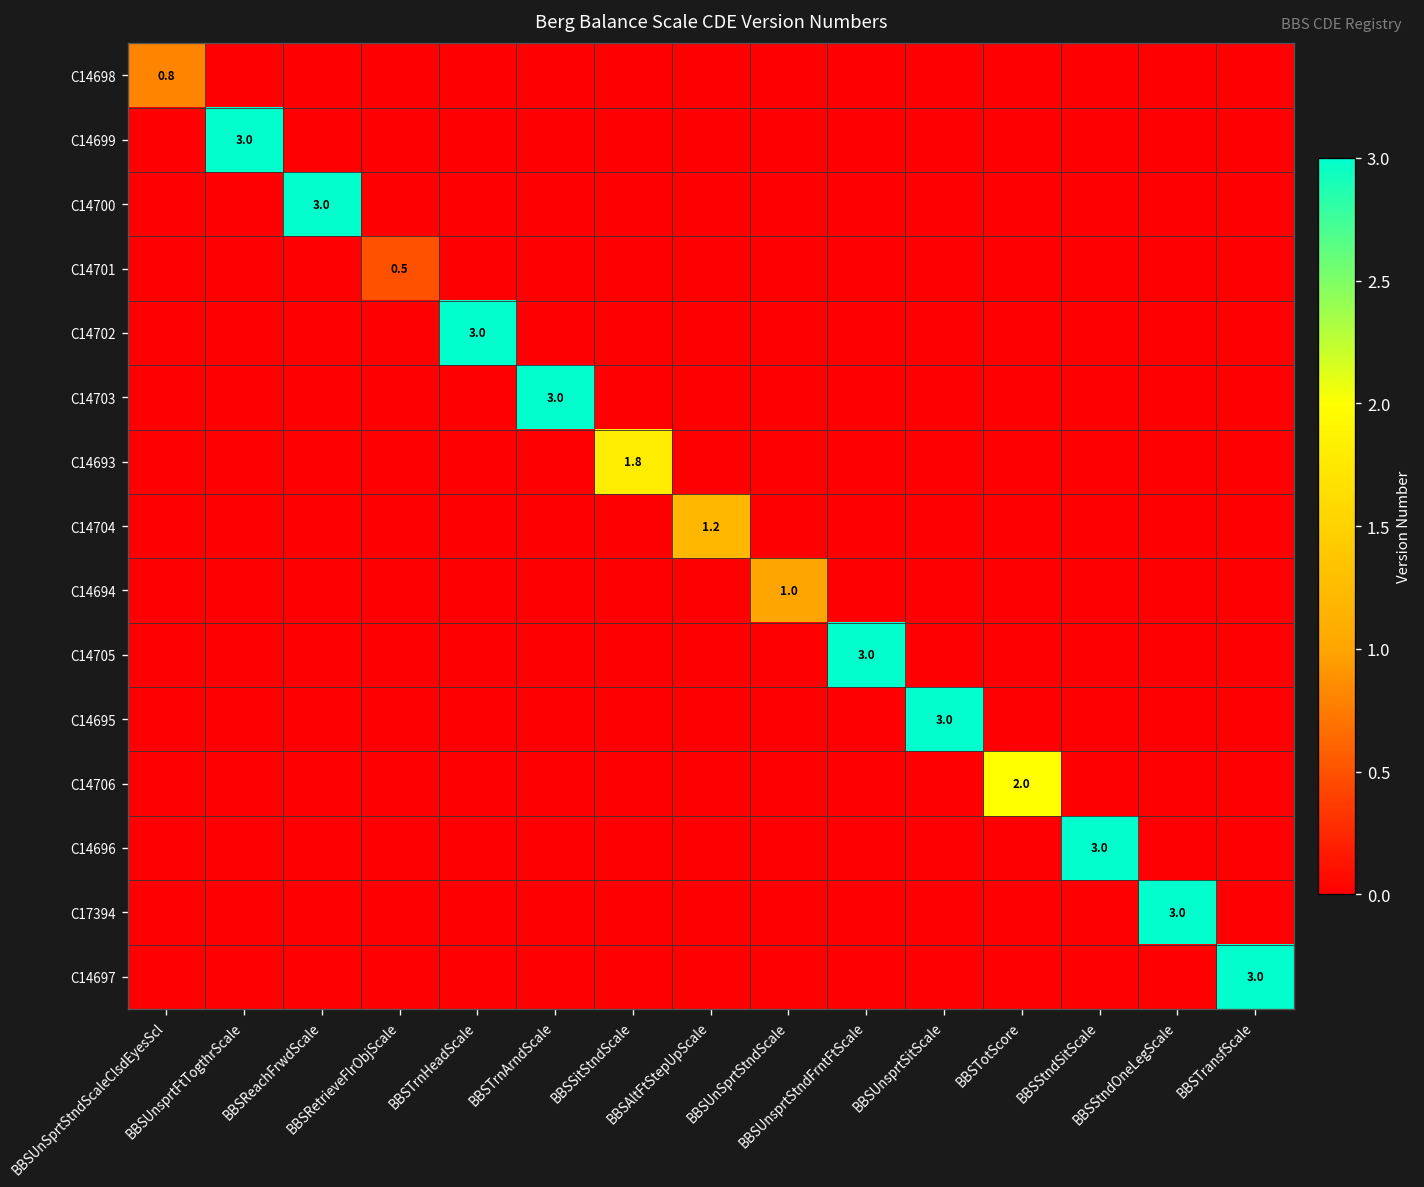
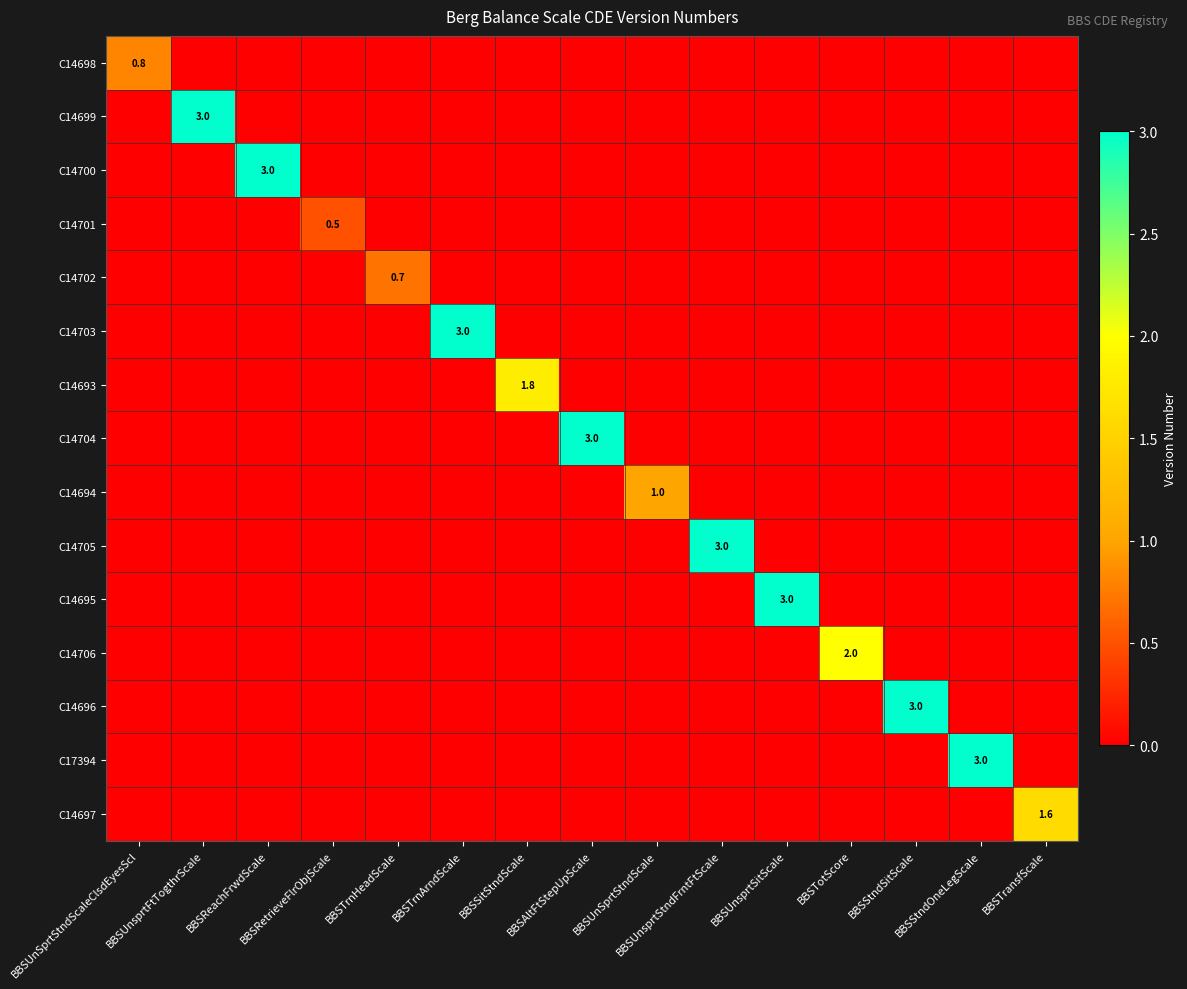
C14702, BBSTrnHeadScale: 3.0 -> 0.7
C14704, BBSAltFtStepUpScale: 1.2 -> 3.0
C14697, BBSTransfScale: 3.0 -> 1.6
